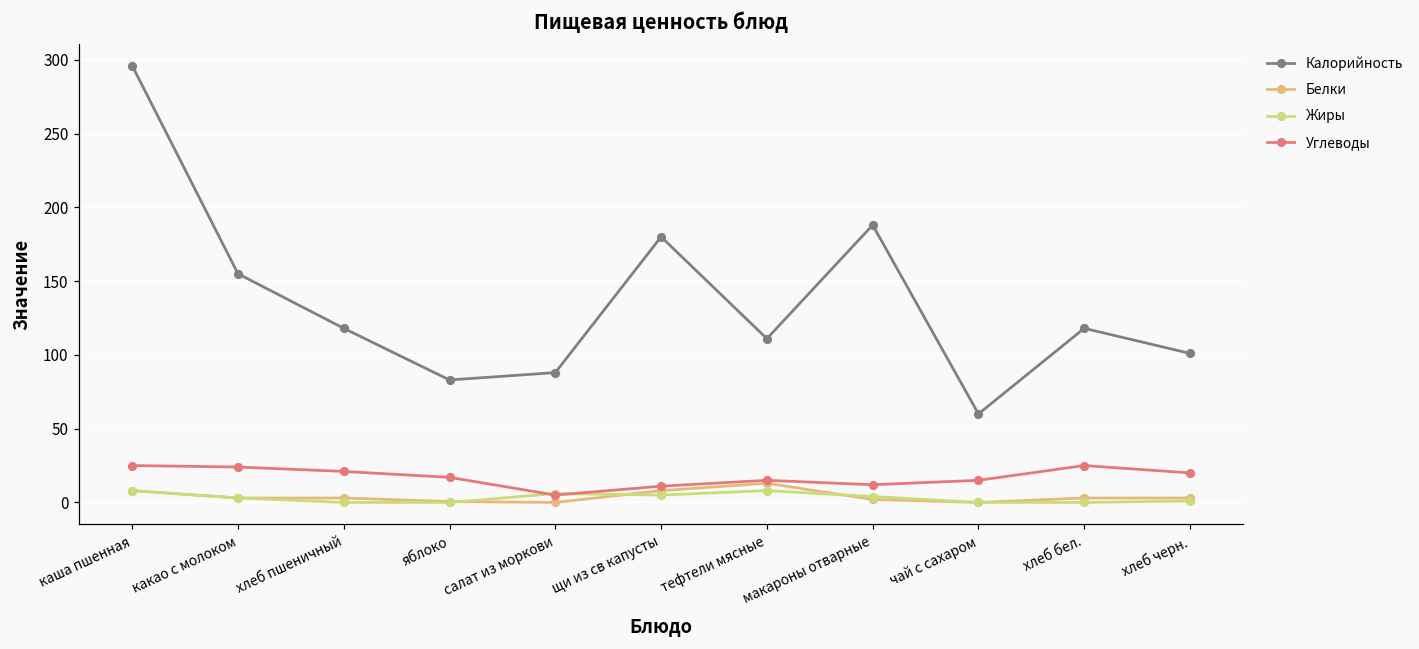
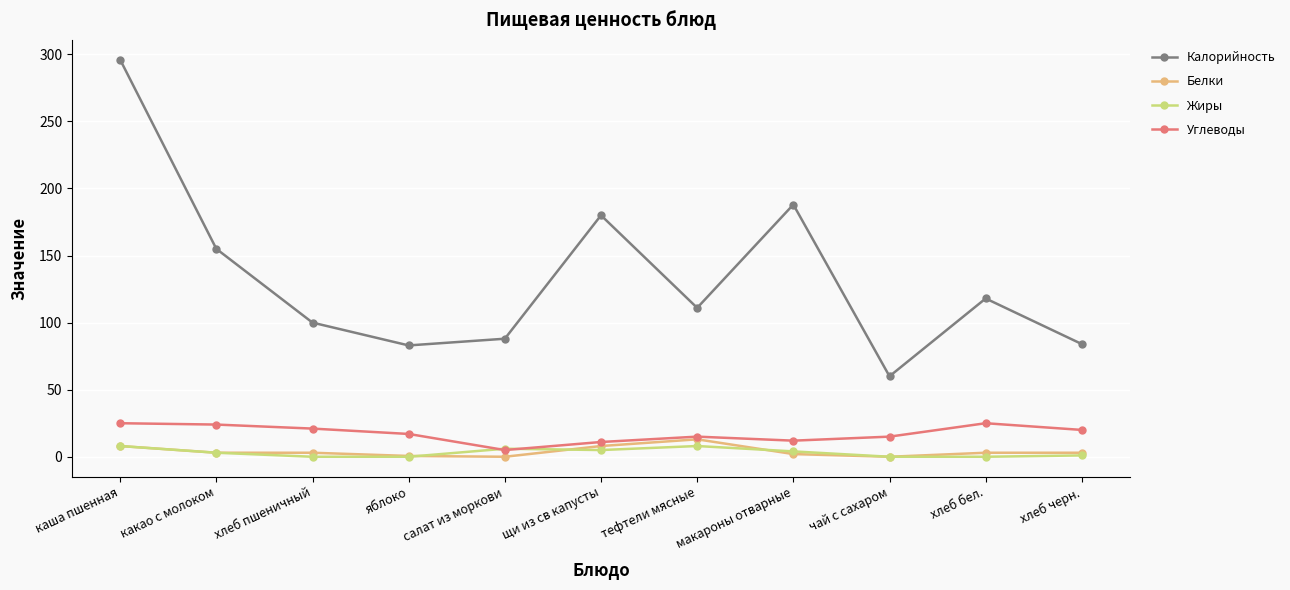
Калорийность, хлеб пшеничный: 118 -> 100
Калорийность, хлеб черн.: 101 -> 84
